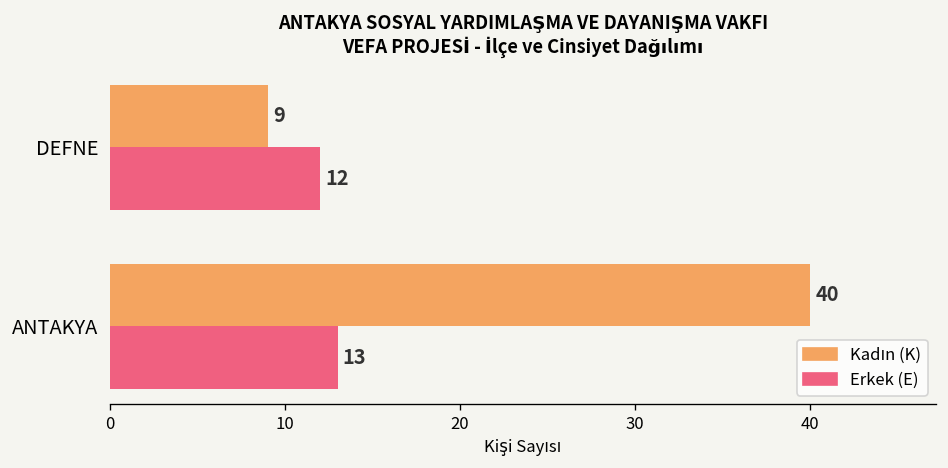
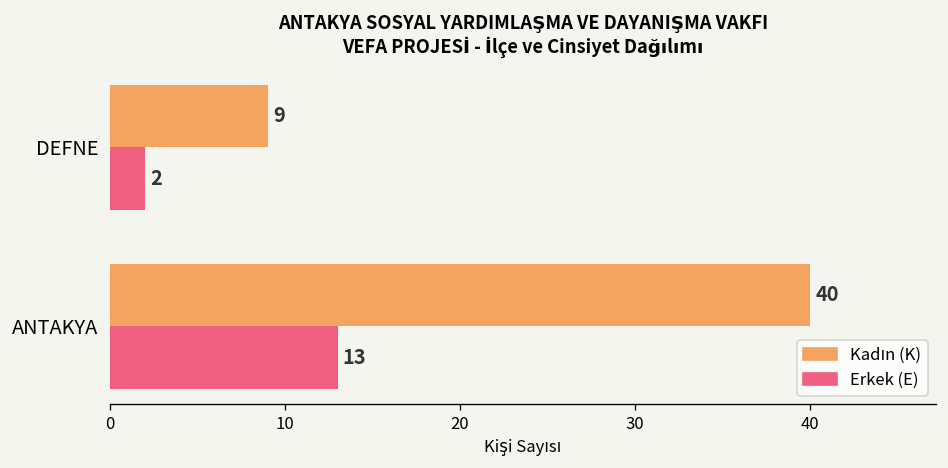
Erkek (E), DEFNE: 12 -> 2
